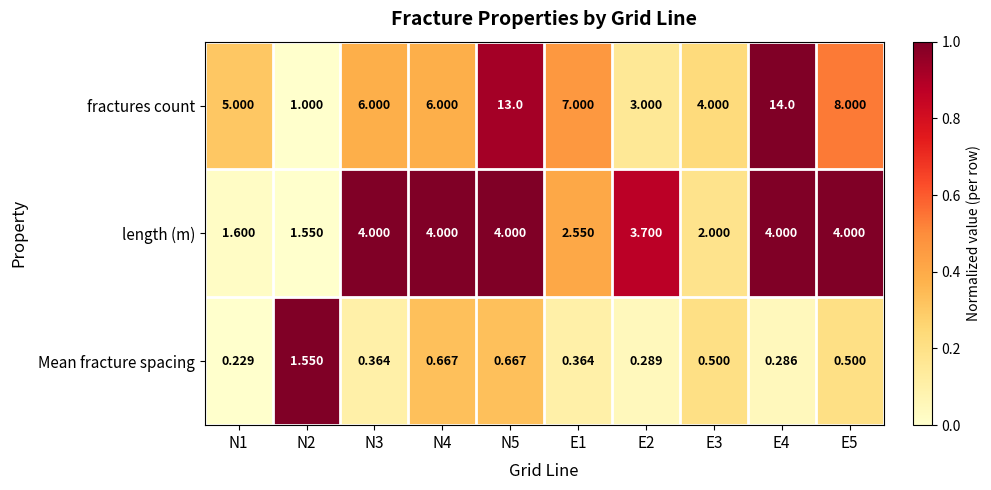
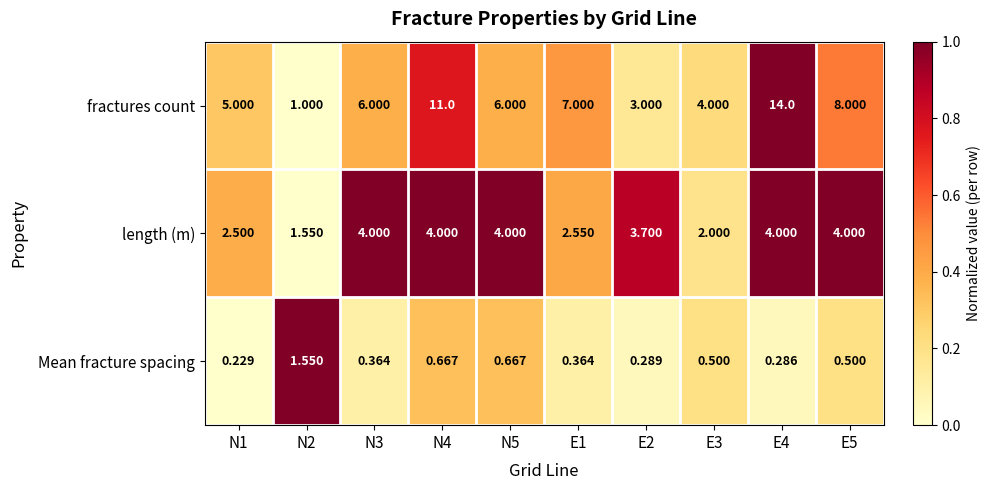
fractures count, N4: 6.000 -> 11.0
fractures count, N5: 13.0 -> 6.000
length (m), N1: 1.600 -> 2.500
